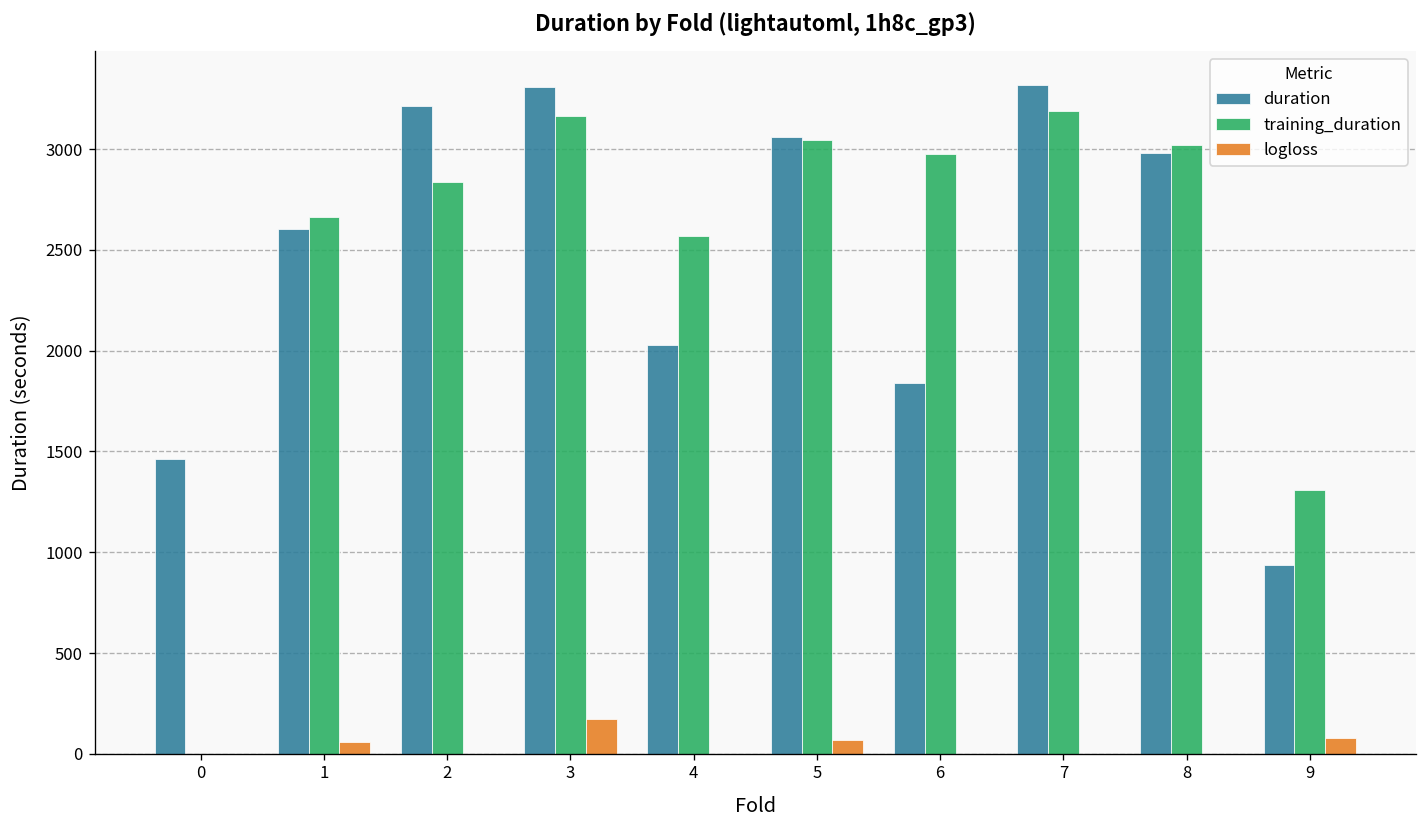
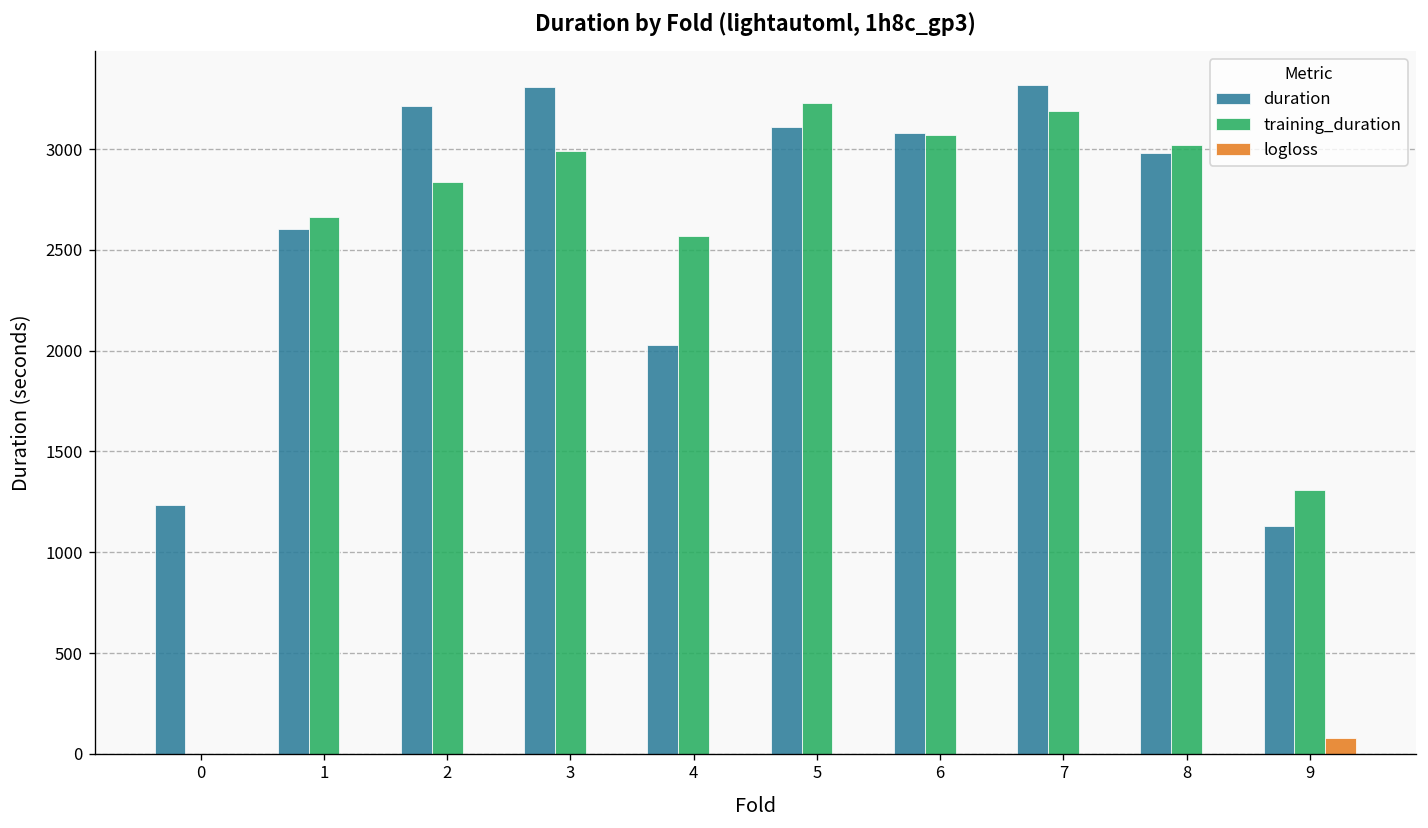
duration, 0: 1460 -> 1230
logloss, 1: 60 -> 0
training_duration, 3: 3160 -> 2990
logloss, 3: 170 -> 0
duration, 5: 3060 -> 3110
training_duration, 5: 3050 -> 3230
logloss, 5: 70 -> 0
duration, 6: 1840 -> 3080
training_duration, 6: 2980 -> 3070
duration, 9: 930 -> 1130
